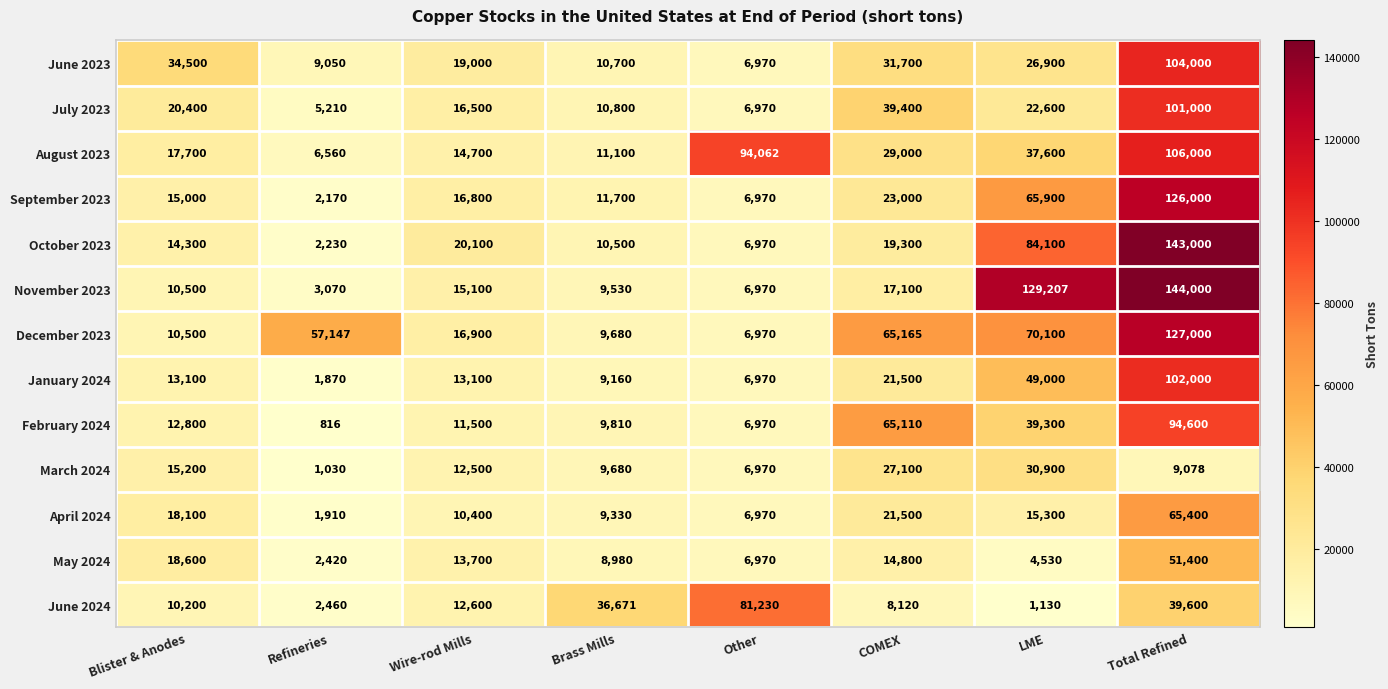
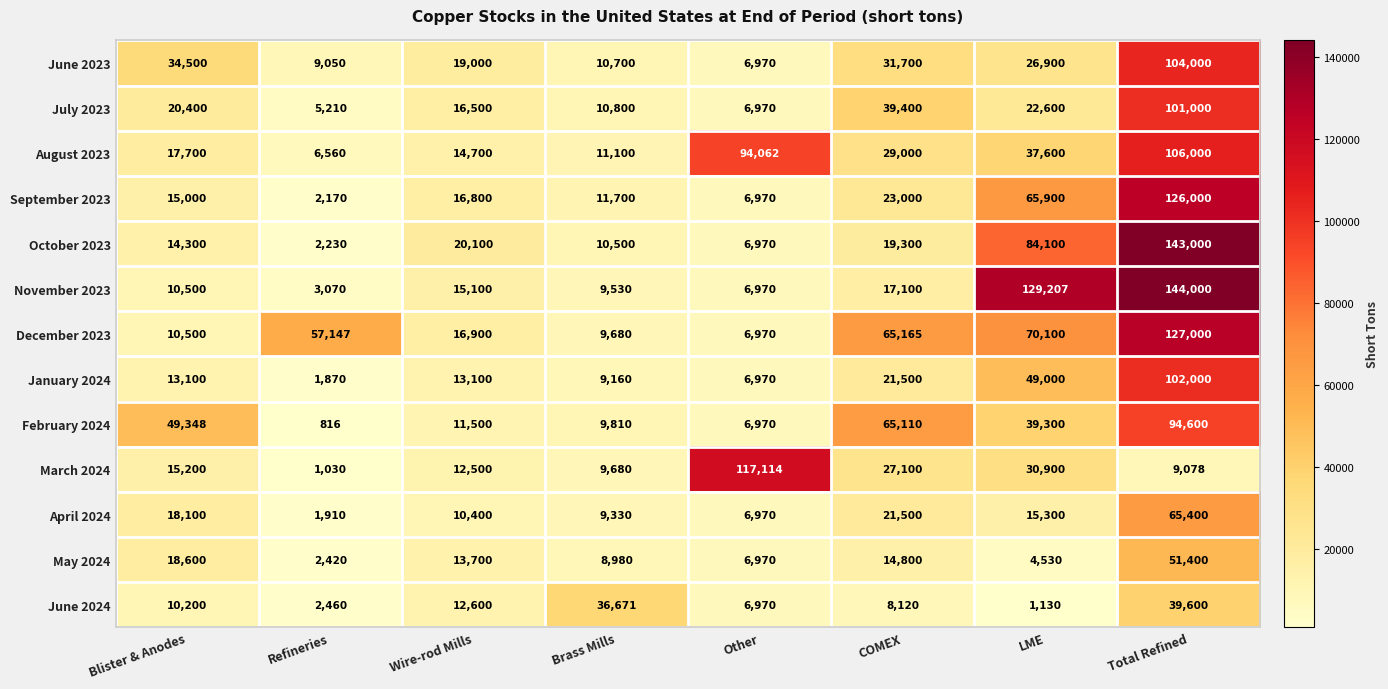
February 2024, Blister & Anodes: 12,800 -> 49,348
March 2024, Other: 6,970 -> 117,114
June 2024, Other: 81,230 -> 6,970
